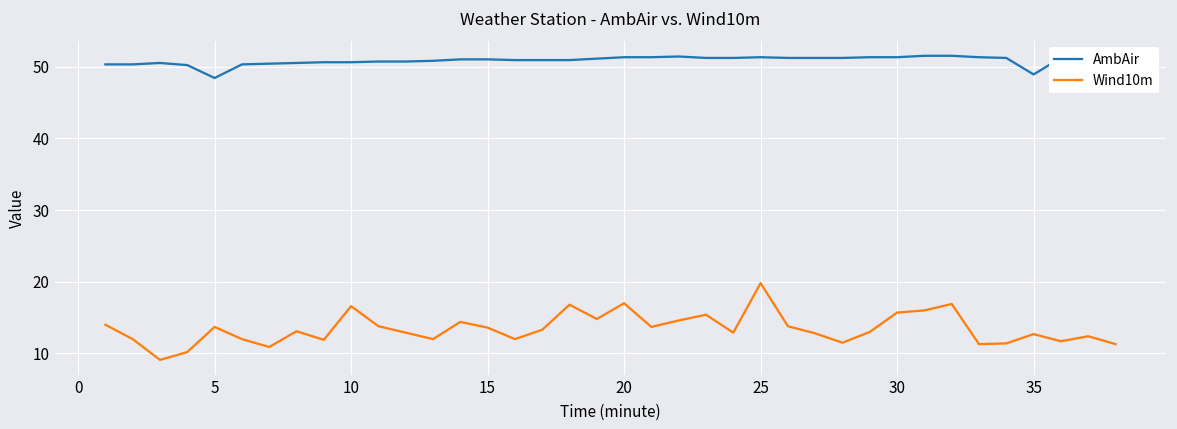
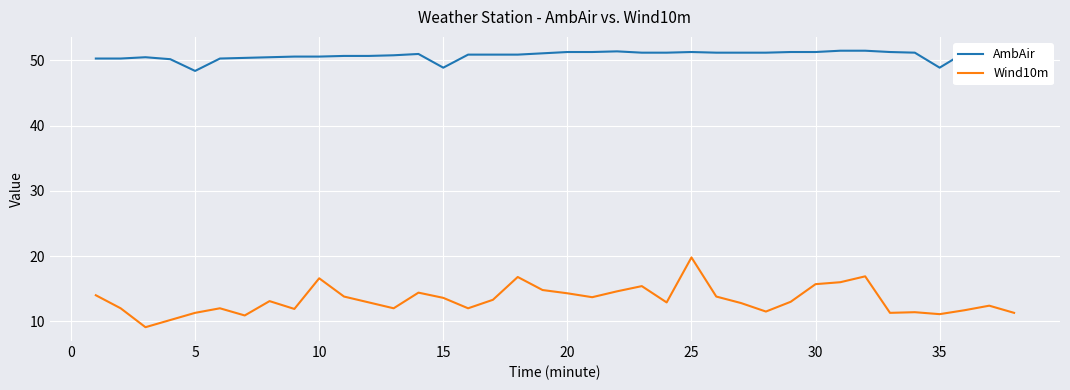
Wind10m, 5: 14 -> 11
AmbAir, 15: 51 -> 49
Wind10m, 20: 17 -> 14
Wind10m, 35: 13 -> 11
